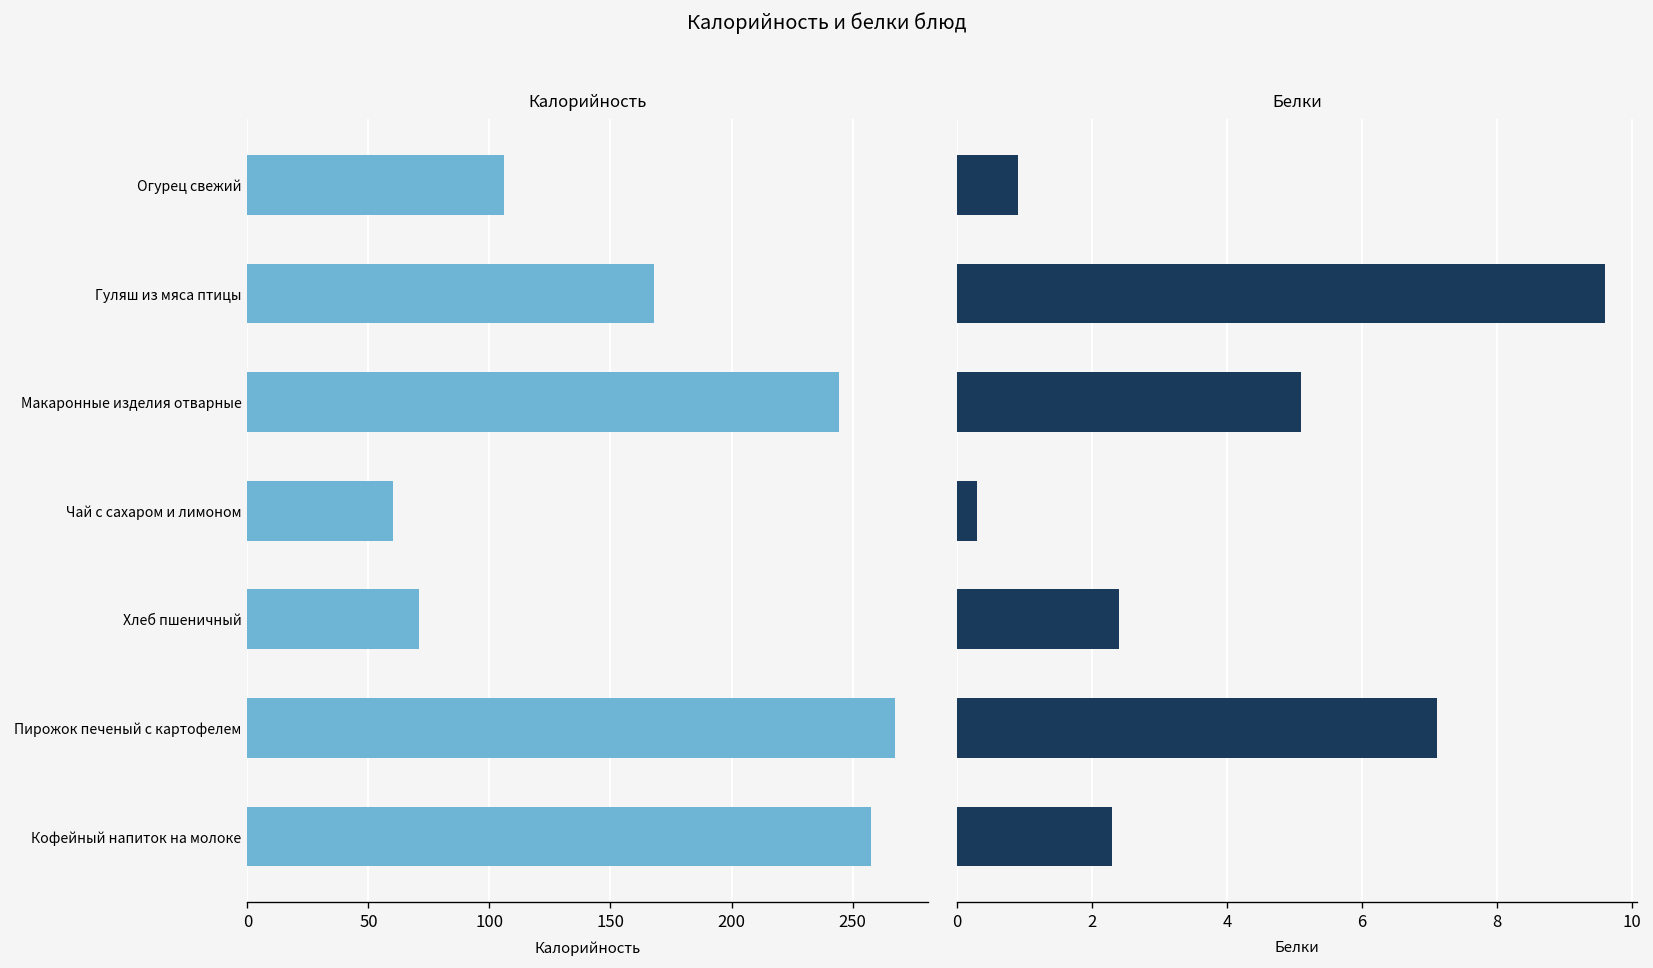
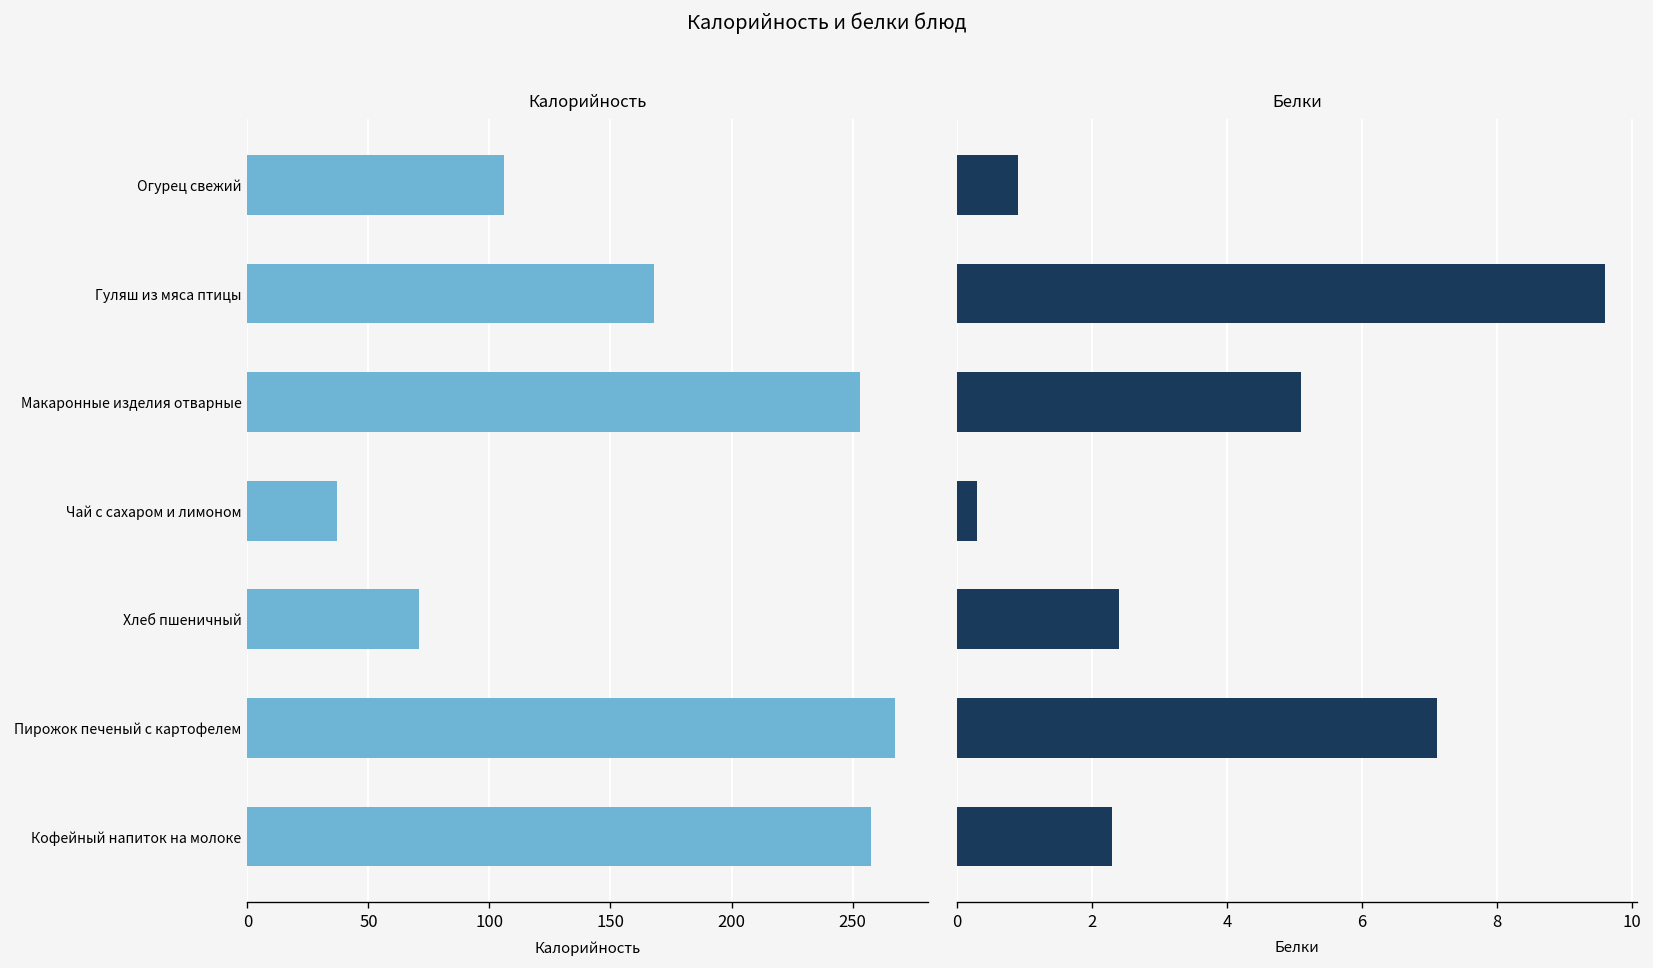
Калорийность, Макаронные изделия отварные: 245 -> 253
Калорийность, Чай с сахаром и лимоном: 60 -> 37
